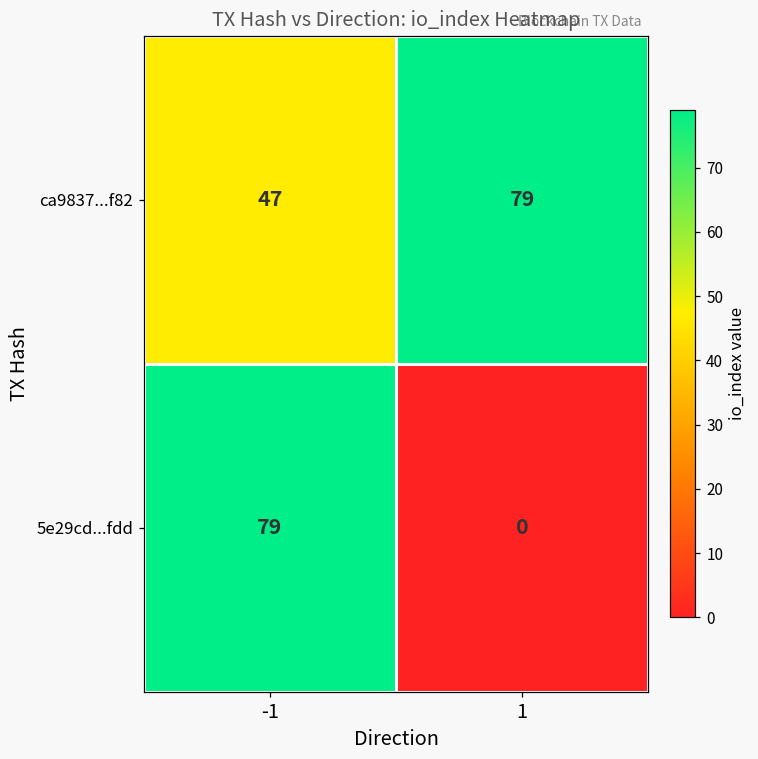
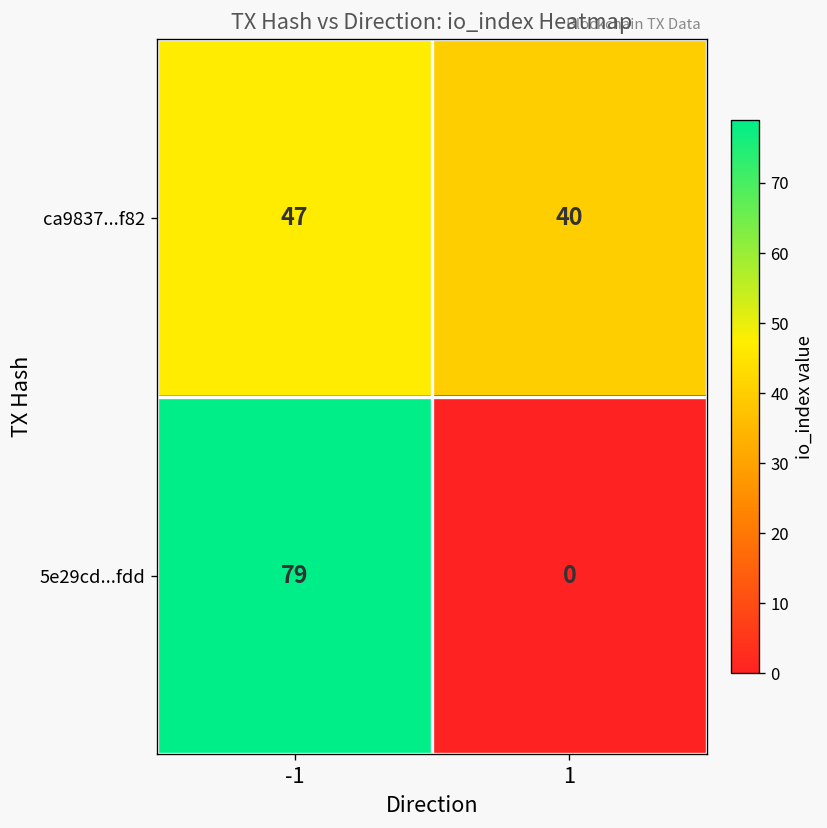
ca9837...f82, 1: 79 -> 40
